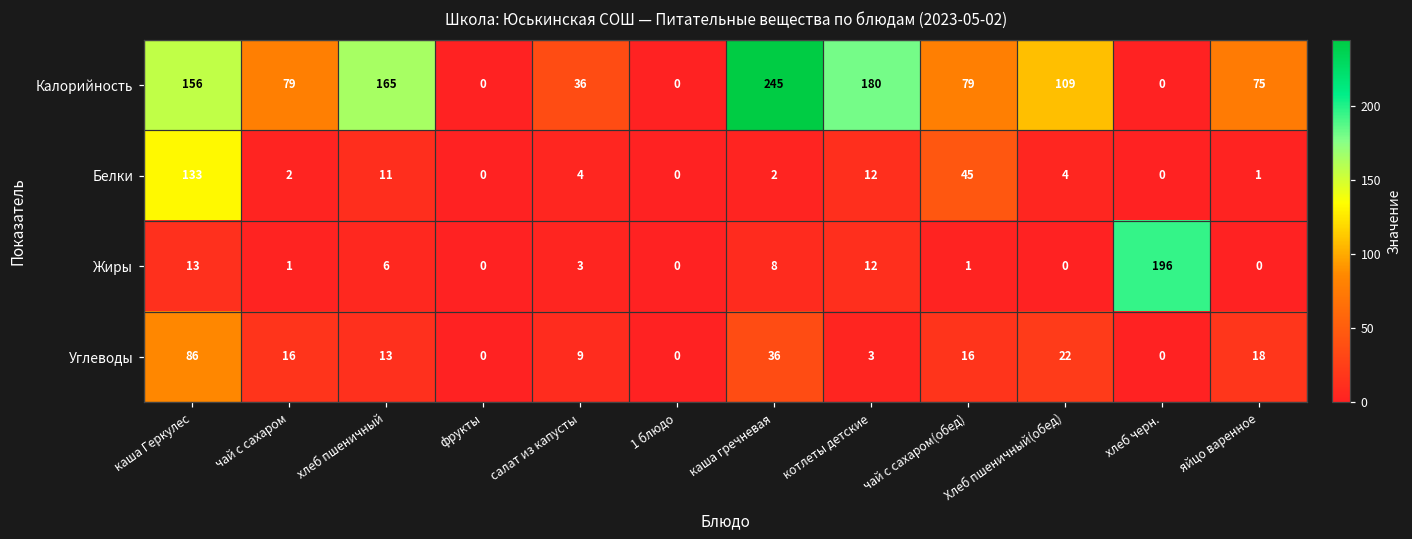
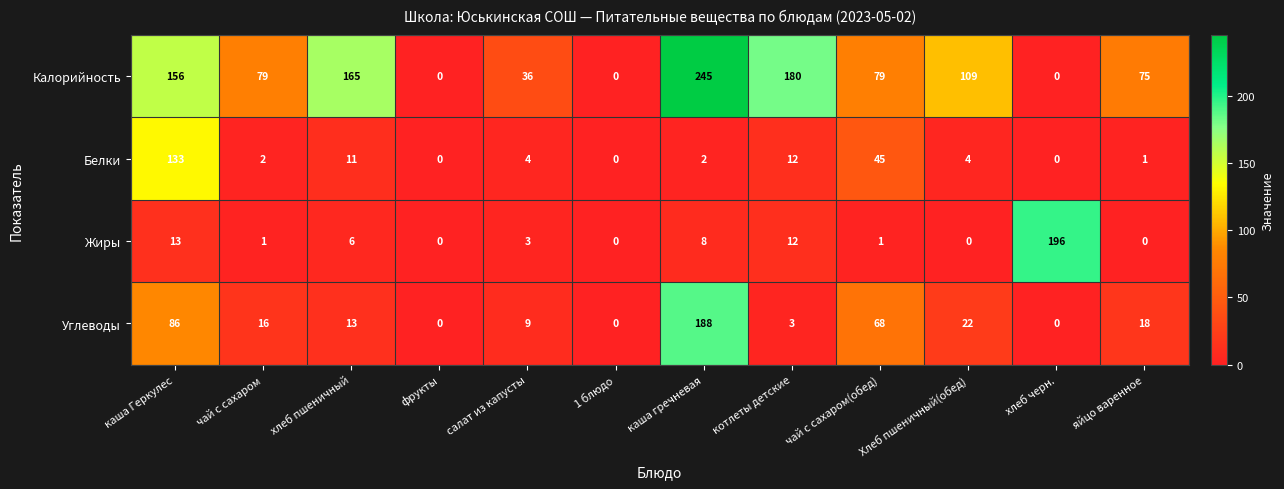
Углеводы, каша гречневая: 36 -> 188
Углеводы, чай с сахаром(обед): 16 -> 68
